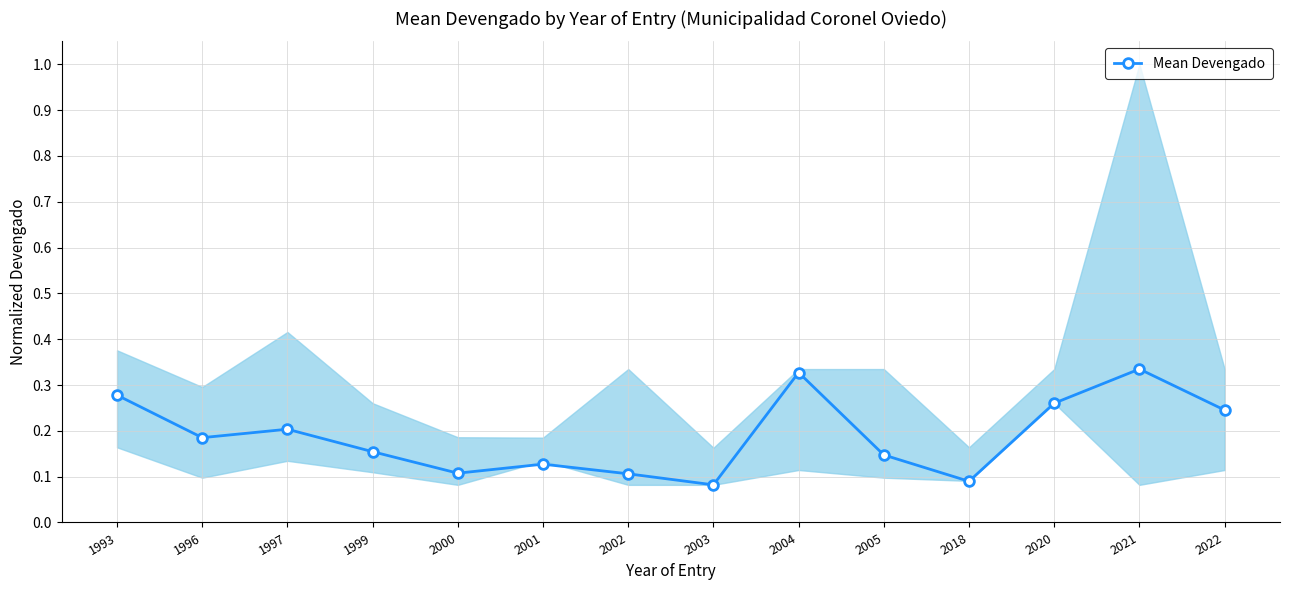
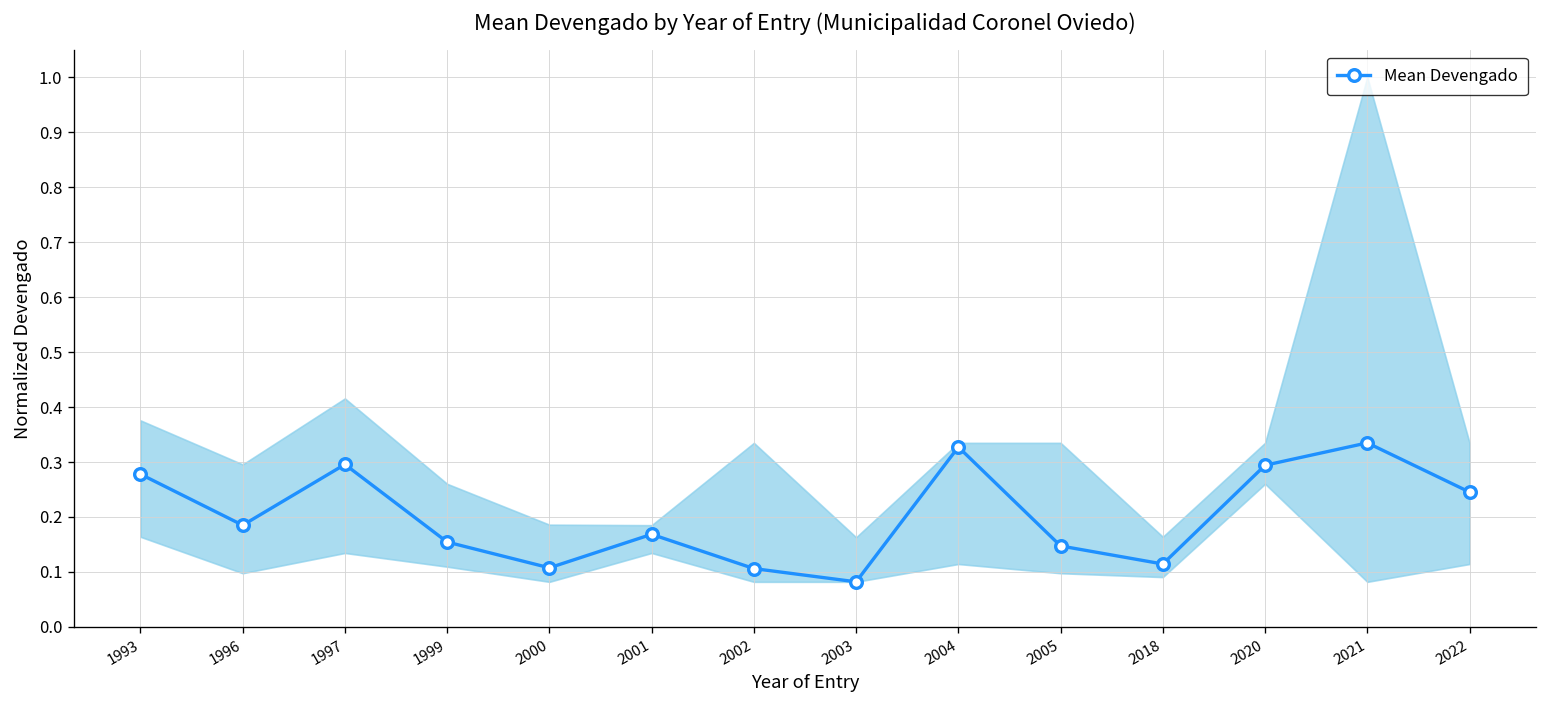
Mean Devengado, 1997: 0.20 -> 0.30
Mean Devengado, 2001: 0.13 -> 0.17
Mean Devengado, 2018: 0.09 -> 0.11
Mean Devengado, 2020: 0.26 -> 0.29
